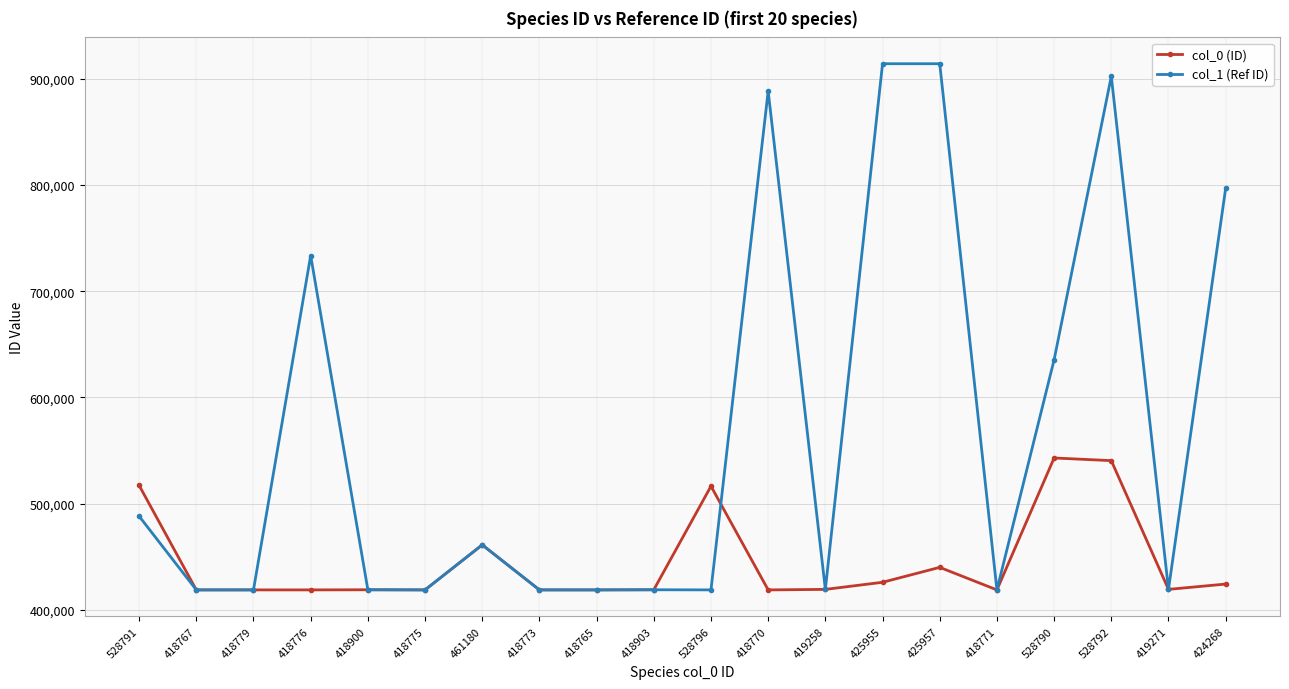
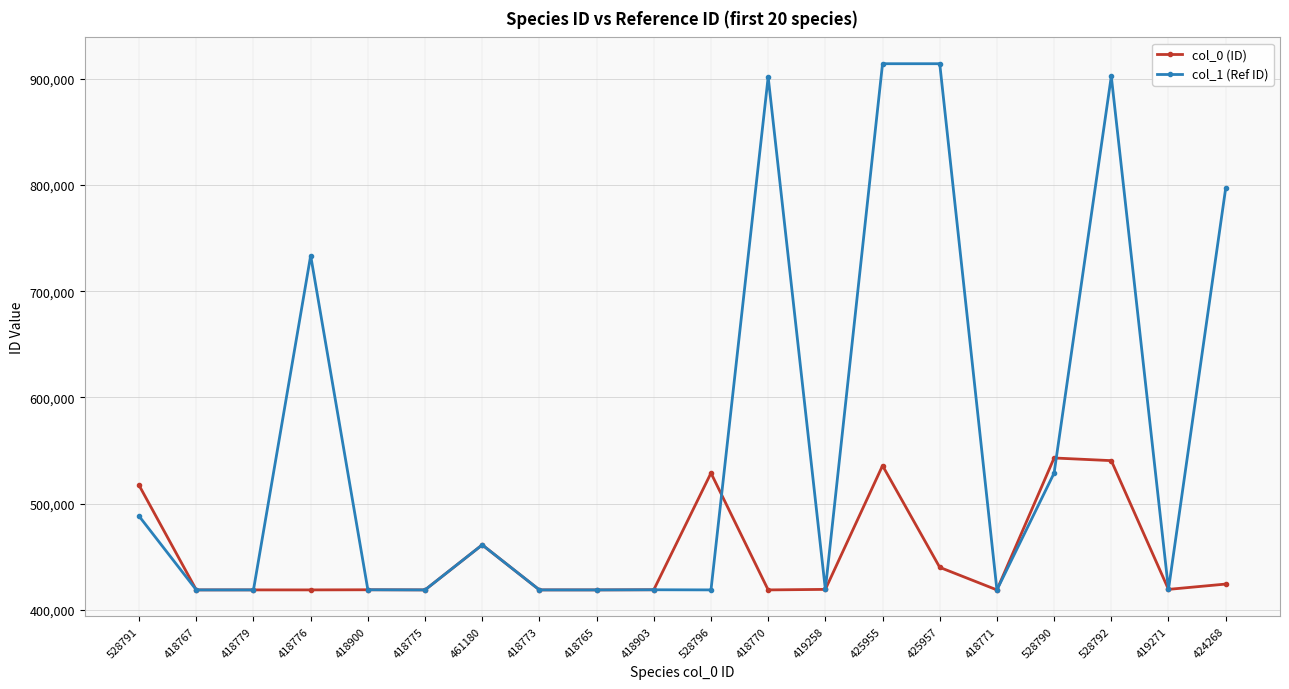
col_0 (ID), 528796: 516,000 -> 529,000
col_1 (Ref ID), 418770: 888,000 -> 902,000
col_0 (ID), 425955: 426,000 -> 536,000
col_1 (Ref ID), 528790: 635,000 -> 529,000
